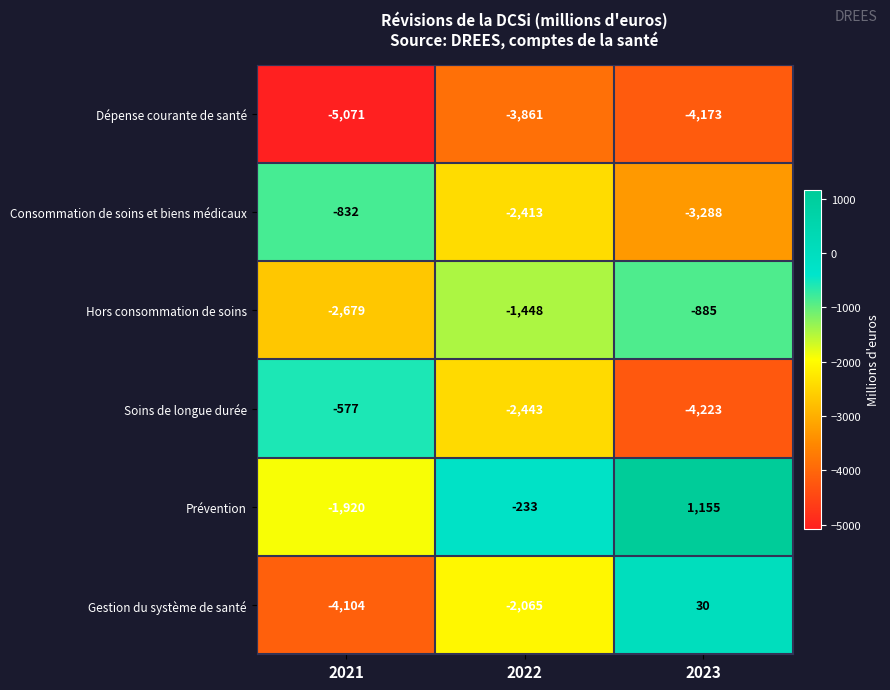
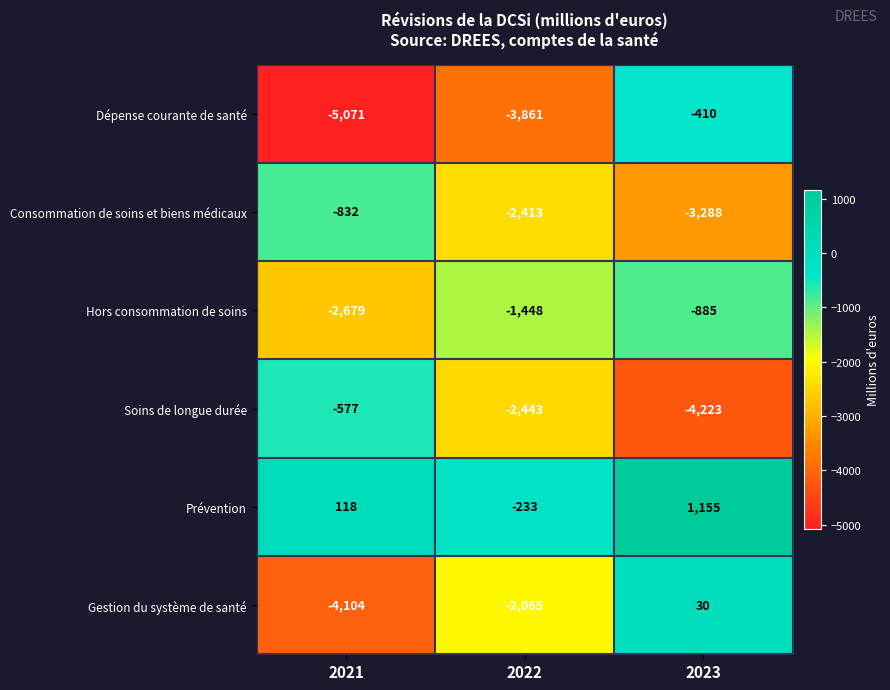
Dépense courante de santé, 2023: -4,173 -> -410
Prévention, 2021: -1,920 -> 118
